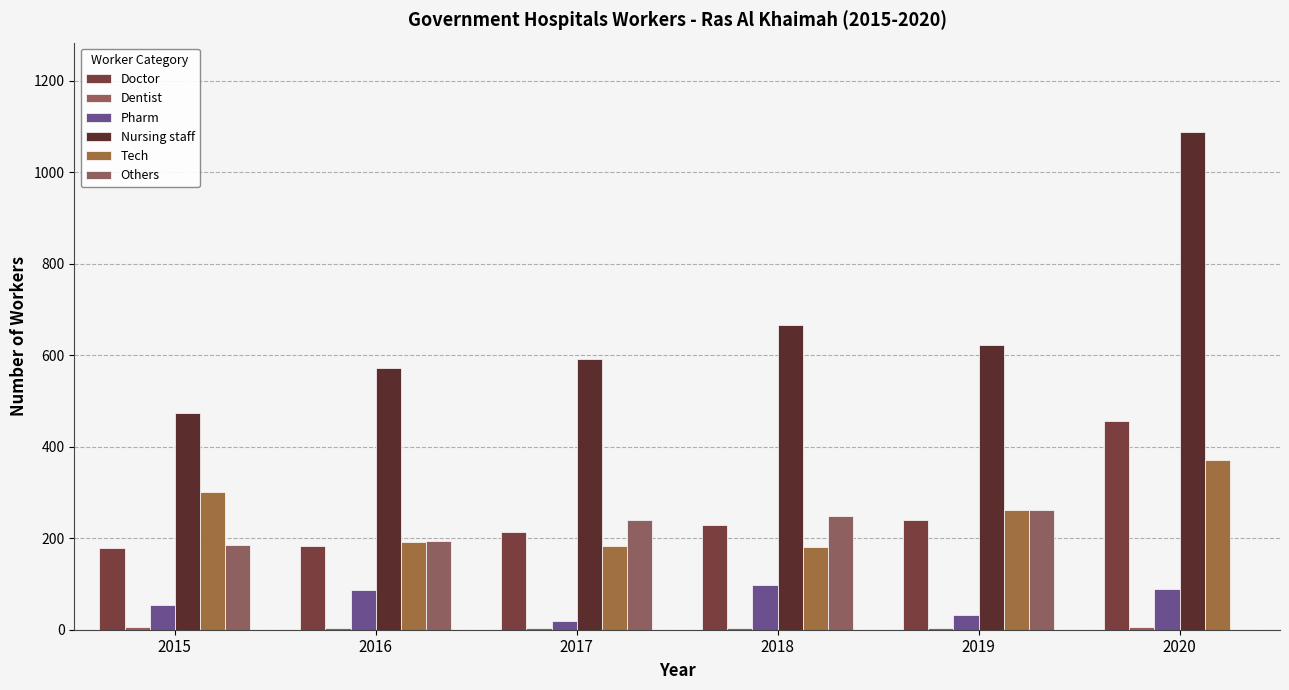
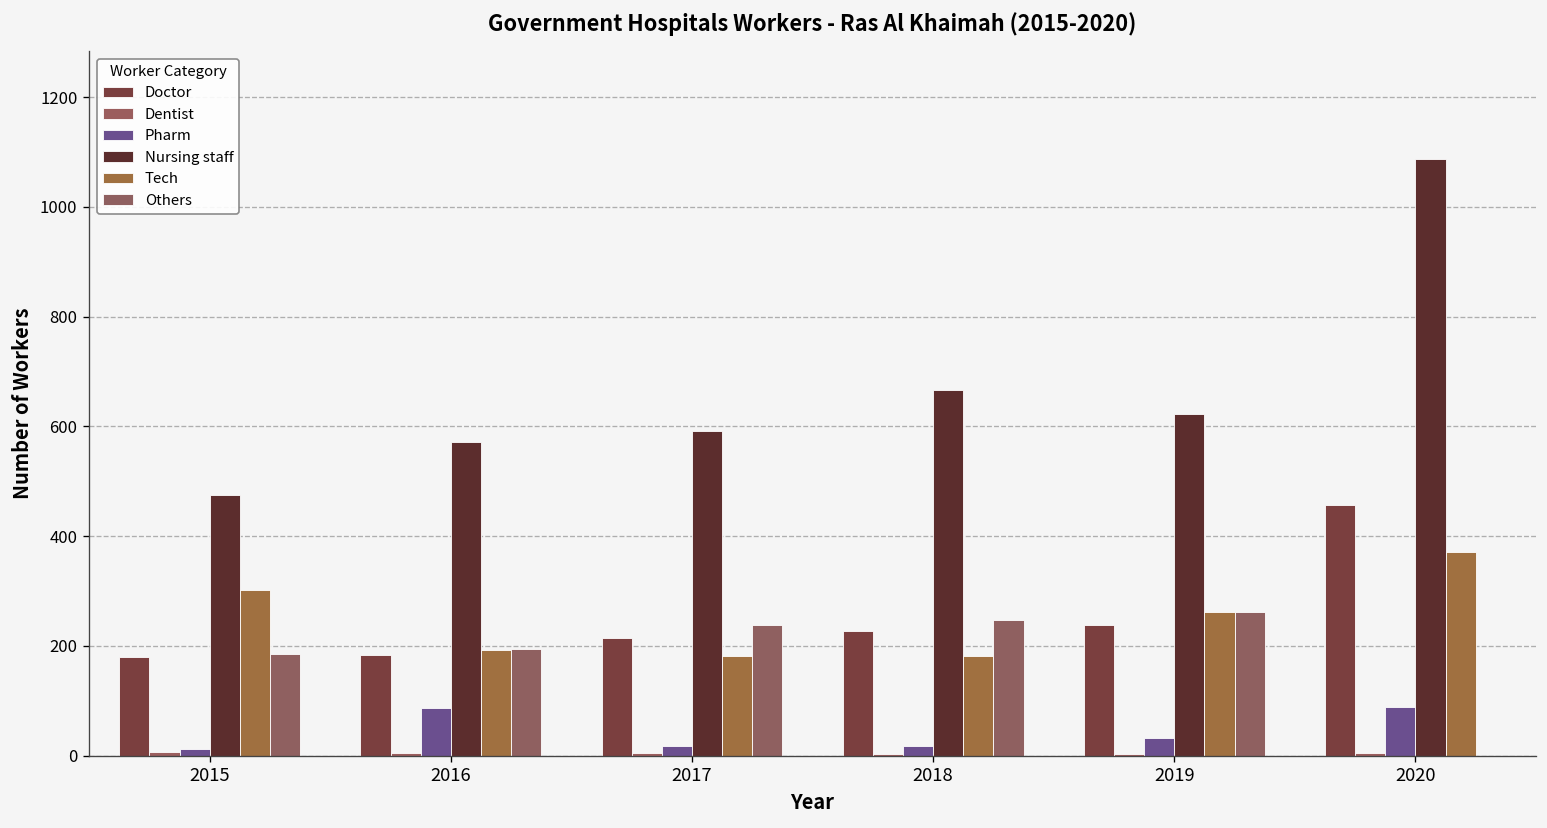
Pharm, 2015: 50 -> 10
Pharm, 2018: 100 -> 20
